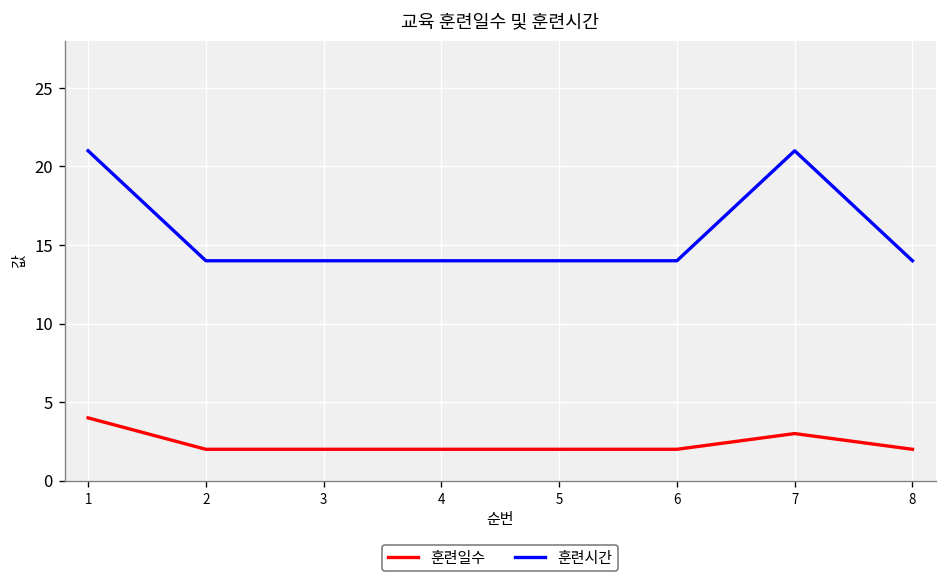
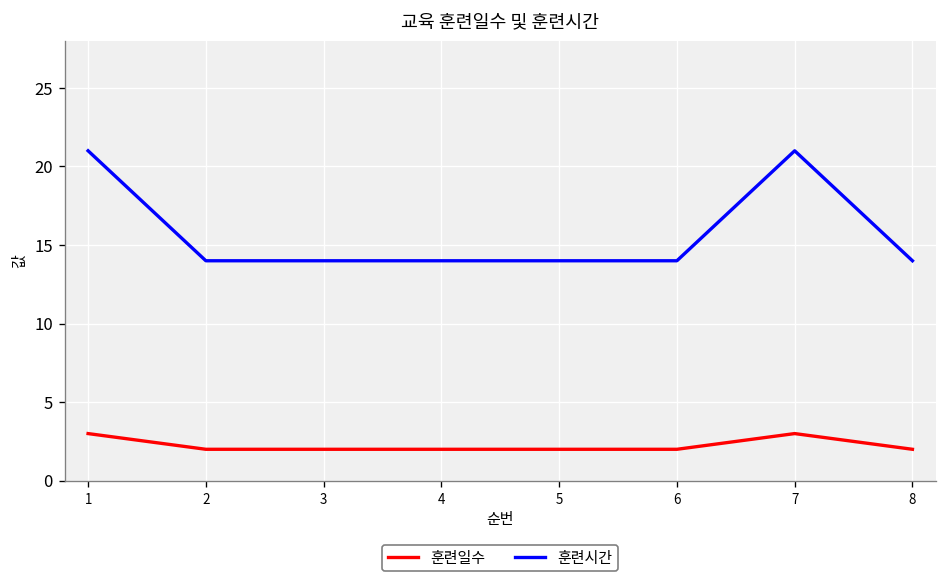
훈련일수, 1: 4 -> 3
